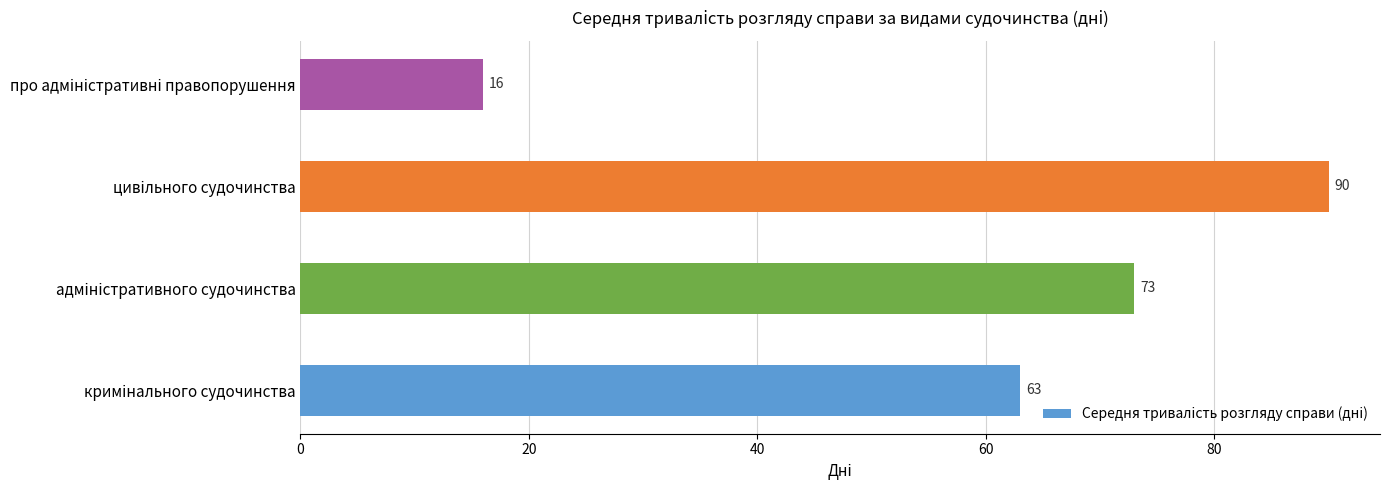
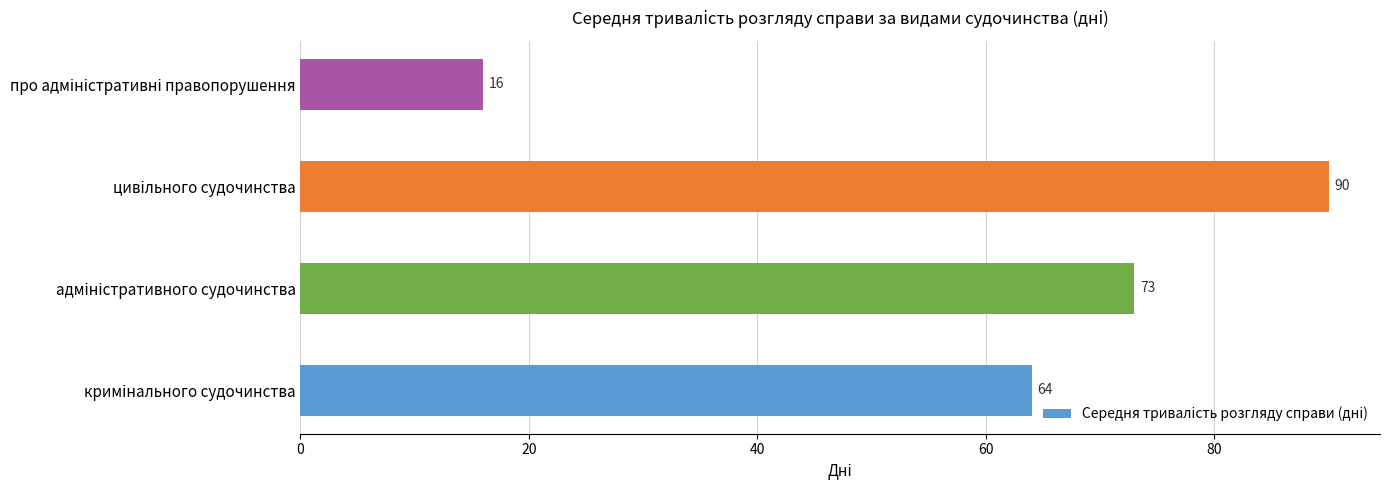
кримінального судочинства: 63 -> 64
